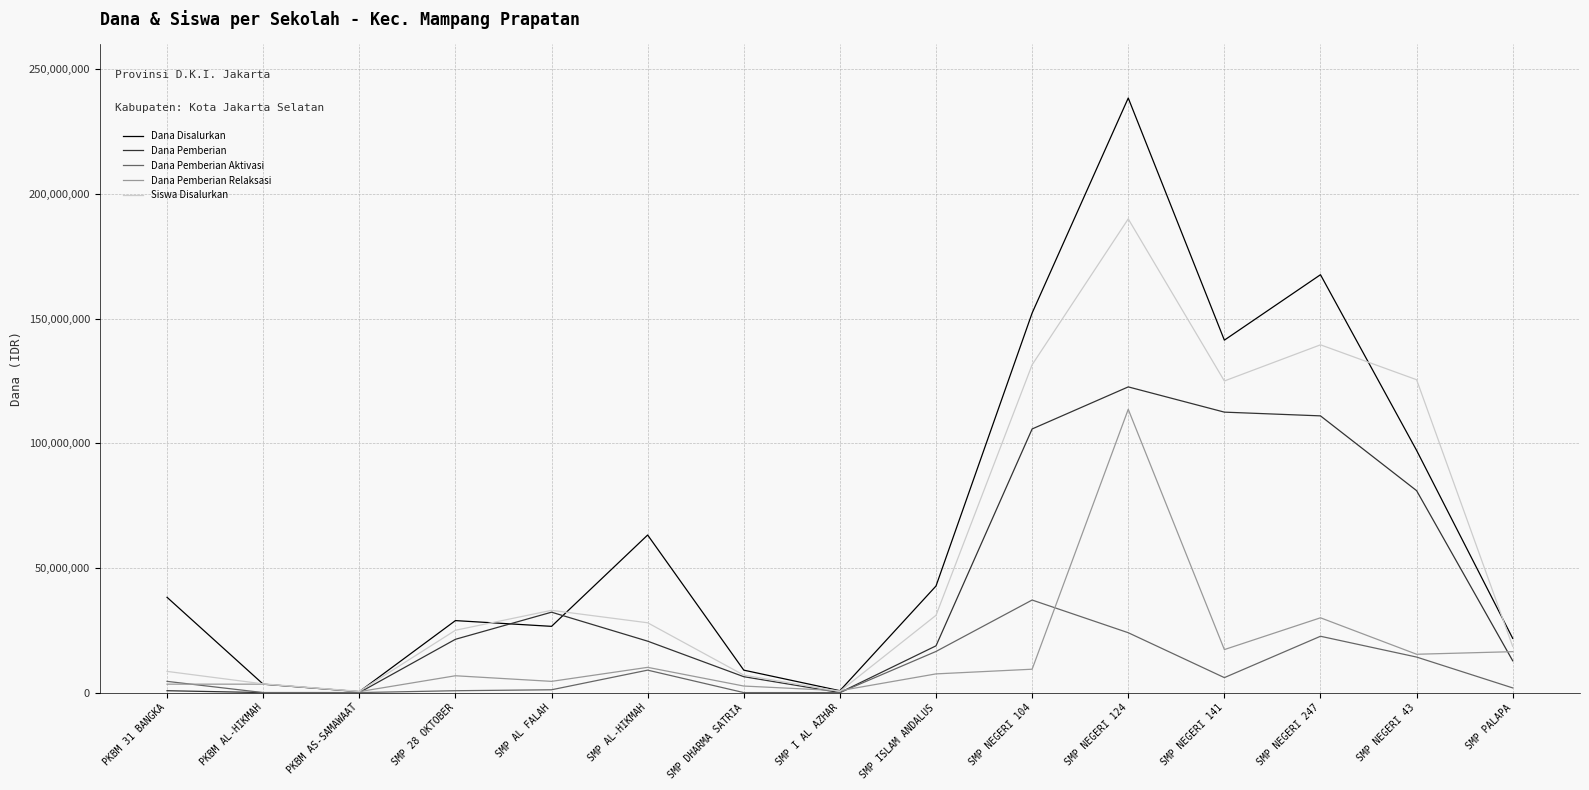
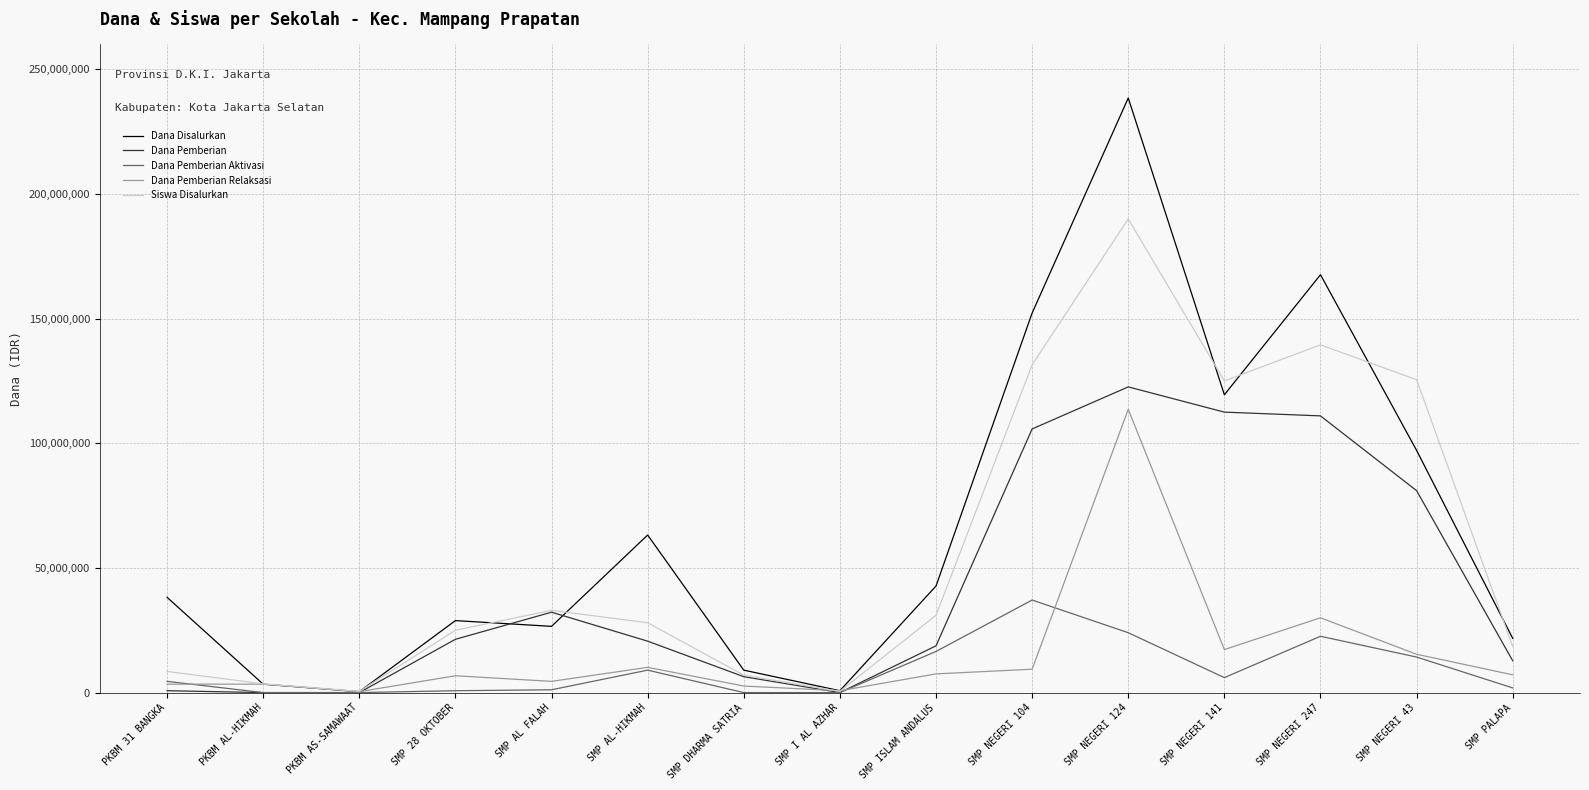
Dana Disalurkan, SMP NEGERI 141: 141,000,000 -> 119,000,000
Dana Pemberian Relaksasi, SMP PALAPA: 16,000,000 -> 7,000,000
